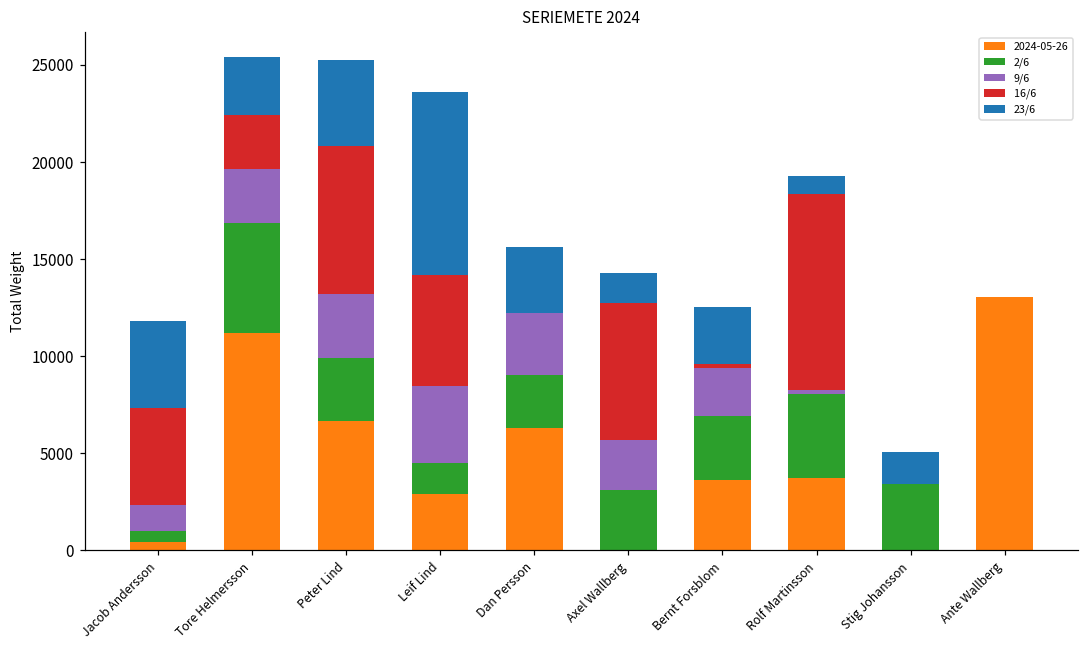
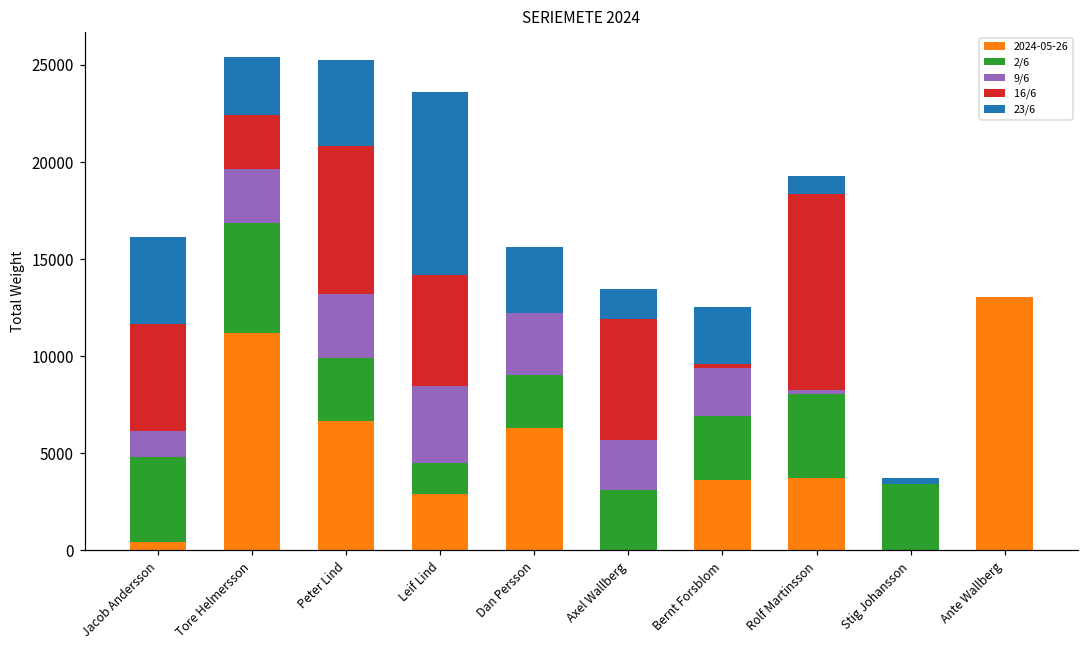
2/6, Jacob Andersson: 600 -> 4400
16/6, Jacob Andersson: 5000 -> 5500
16/6, Axel Wallberg: 7100 -> 6300
23/6, Stig Johansson: 1600 -> 300
